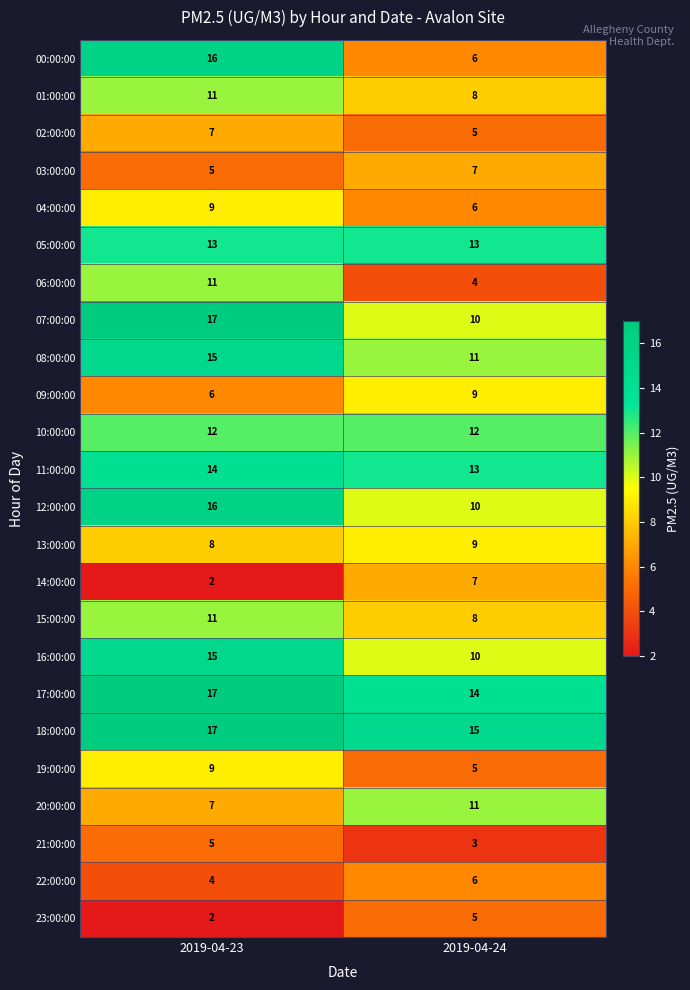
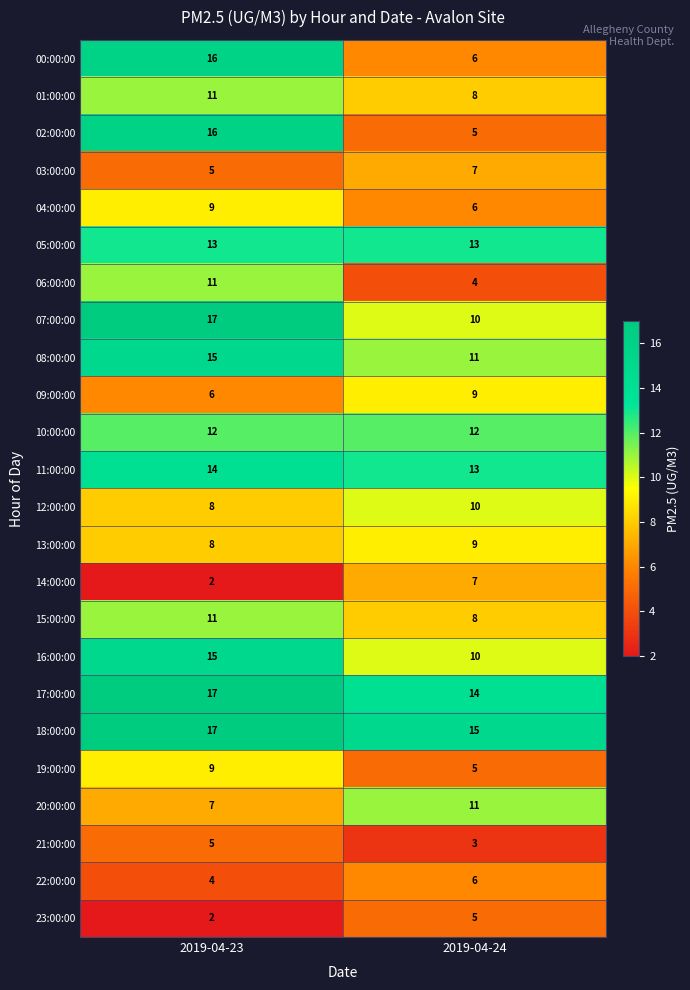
02:00:00, 2019-04-23: 7 -> 16
12:00:00, 2019-04-23: 16 -> 8
